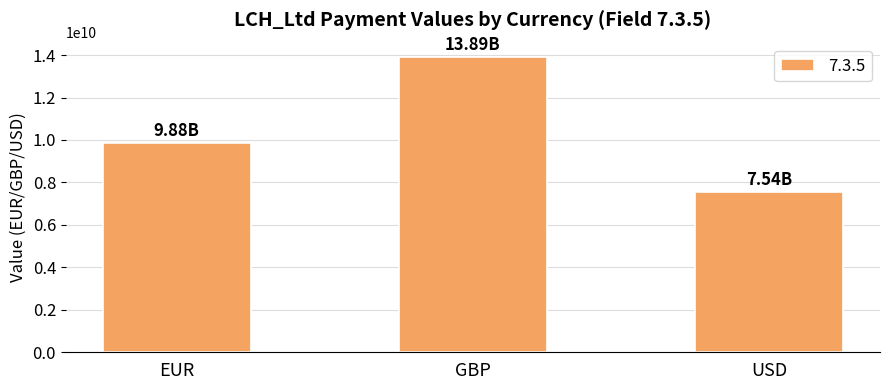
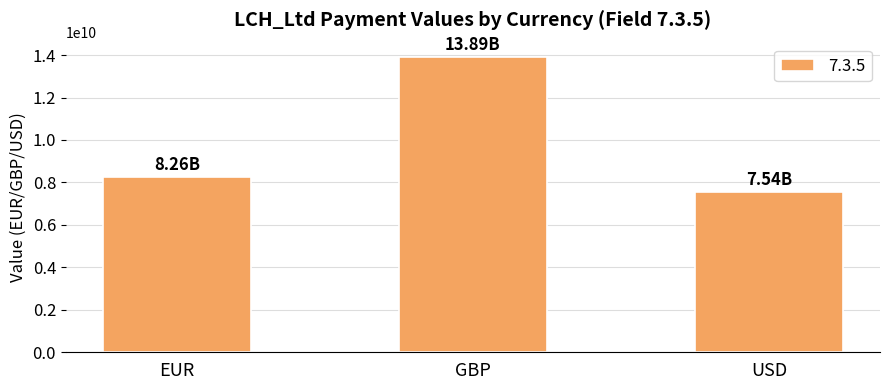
EUR: 9.88B -> 8.26B
